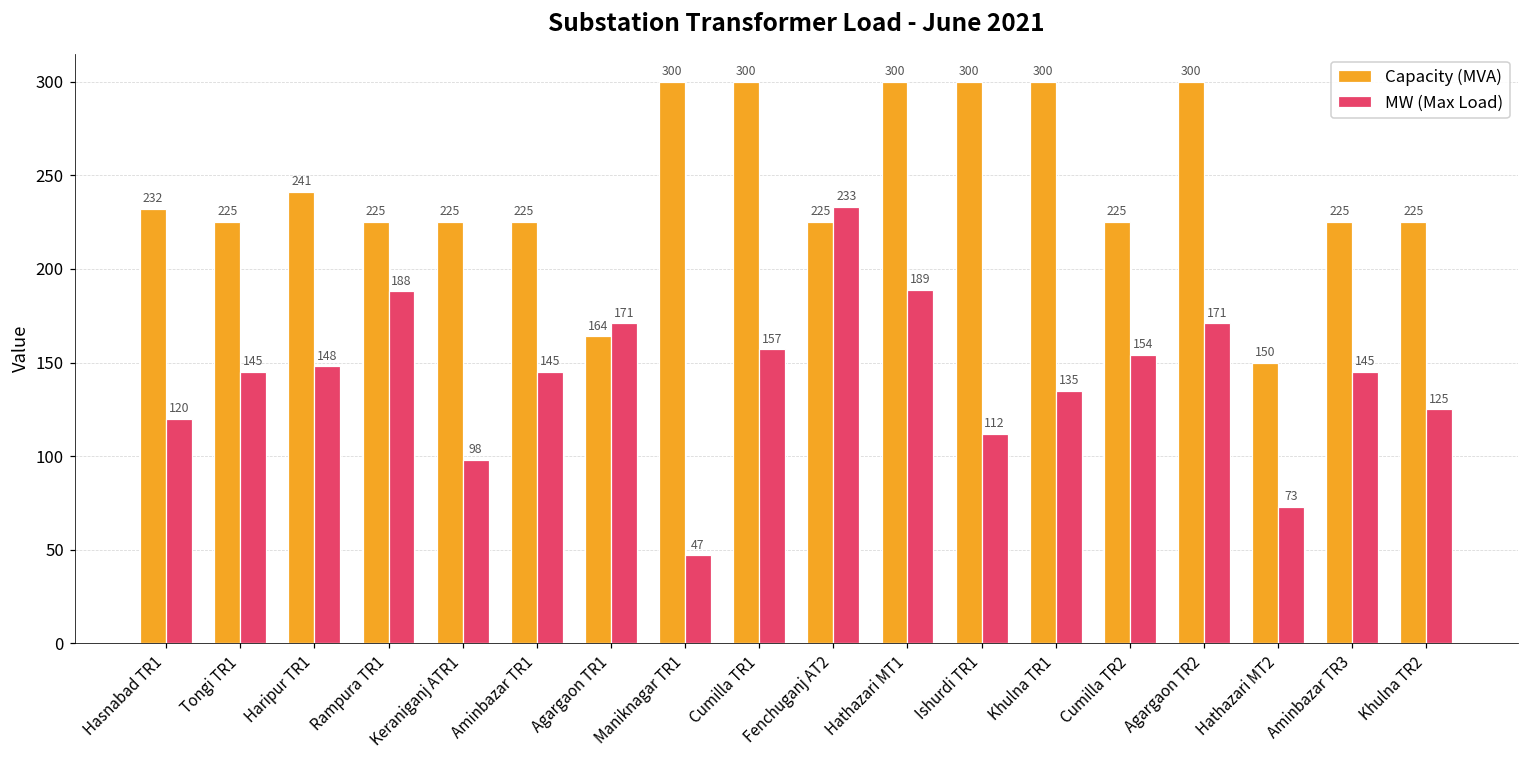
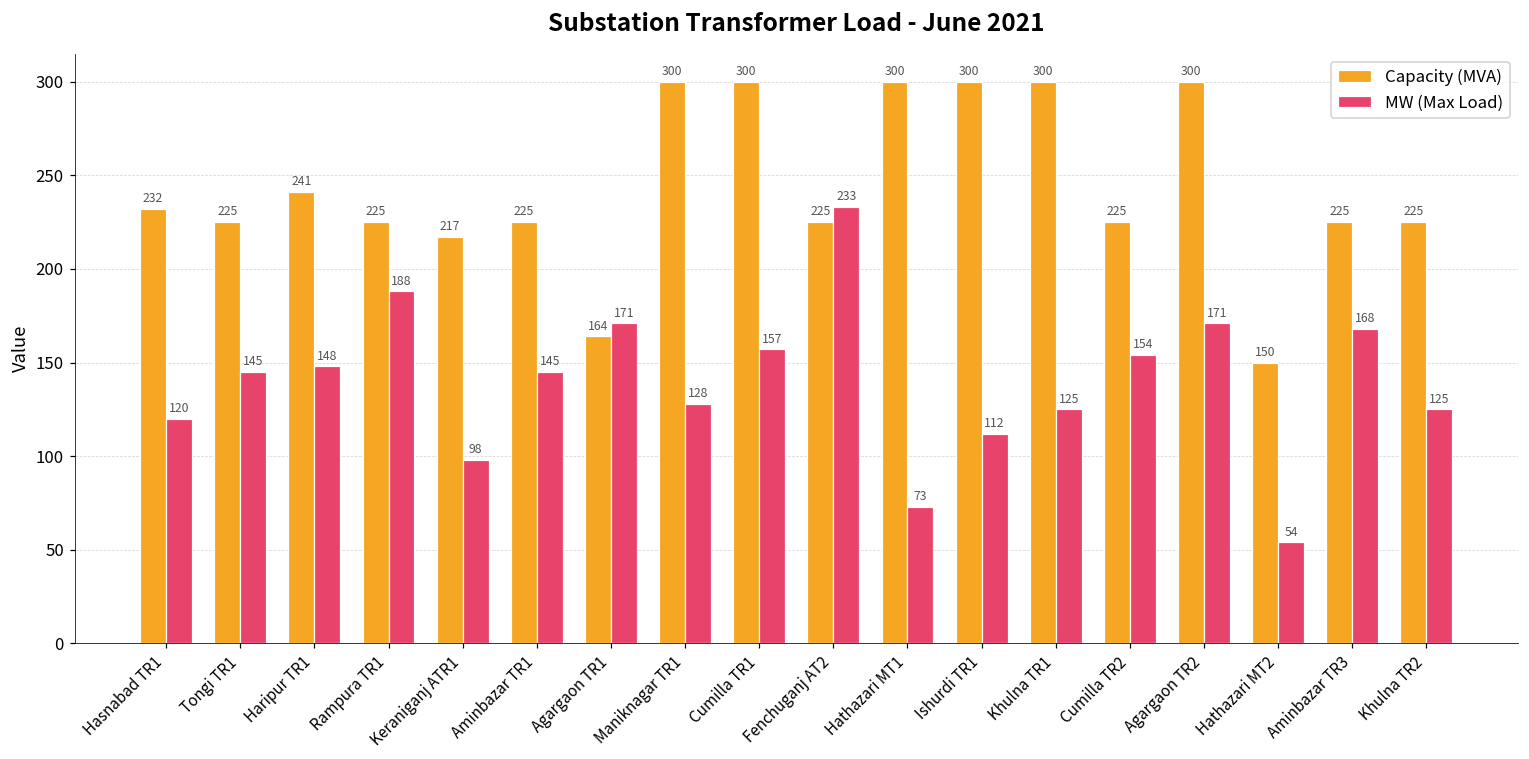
Capacity (MVA), Keraniganj ATR1: 225 -> 217
MW (Max Load), Maniknagar TR1: 47 -> 128
MW (Max Load), Hathazari MT1: 189 -> 73
MW (Max Load), Khulna TR1: 135 -> 125
MW (Max Load), Hathazari MT2: 73 -> 54
MW (Max Load), Aminbazar TR3: 145 -> 168
